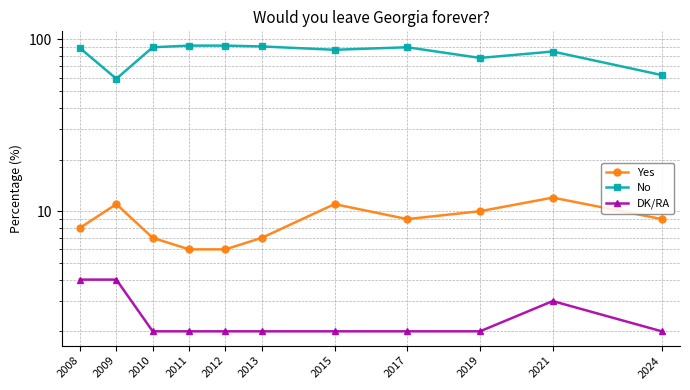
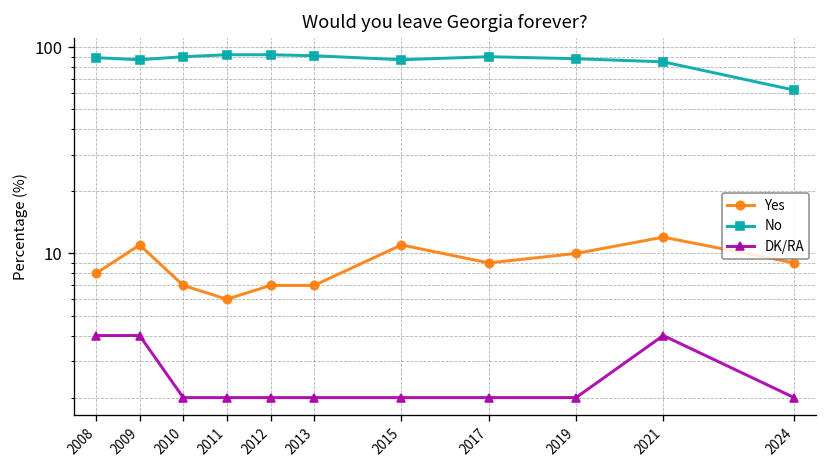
No, 2009: 59 -> 90
Yes, 2012: 6 -> 7
No, 2019: 80 -> 90
DK/RA, 2021: 3 -> 4
